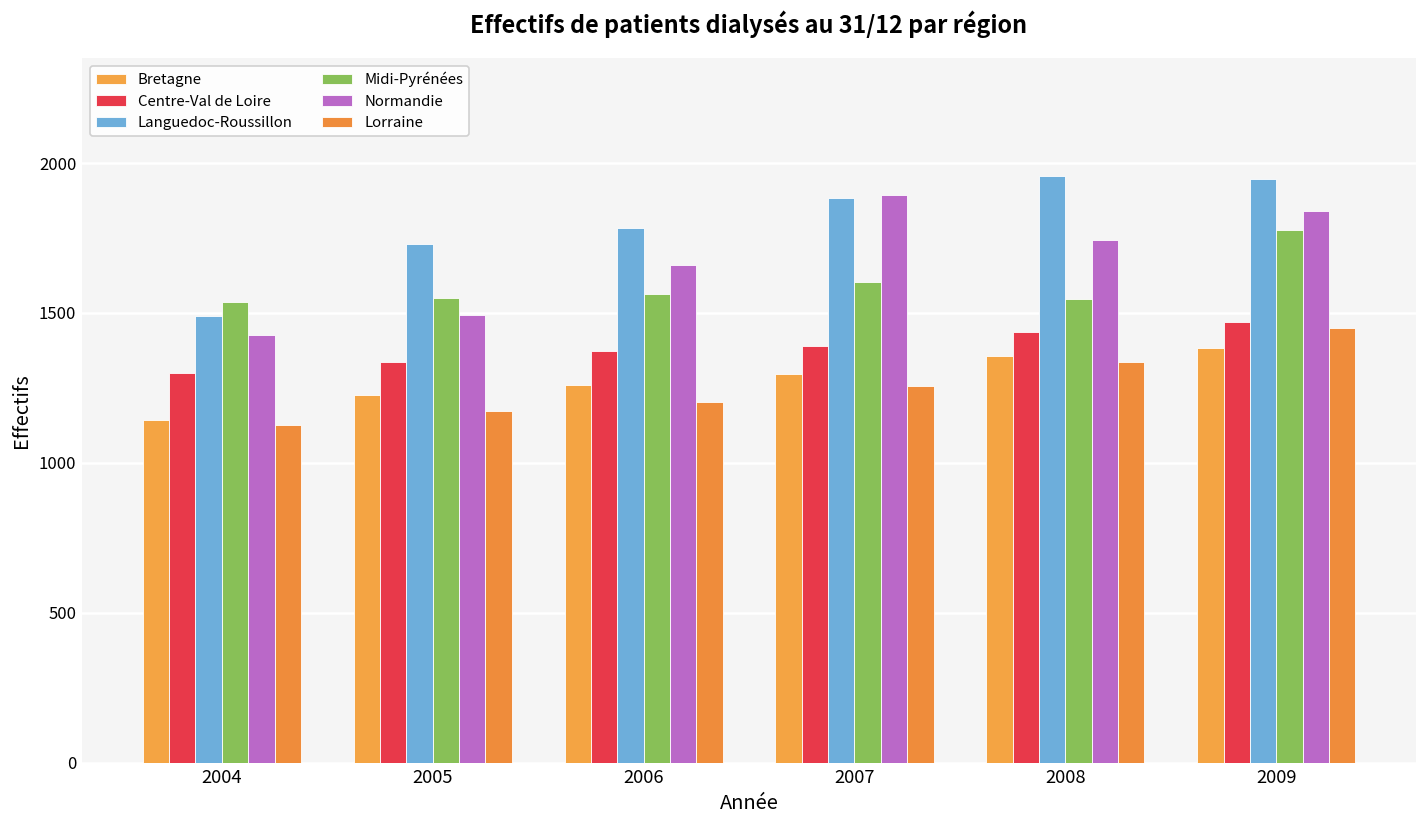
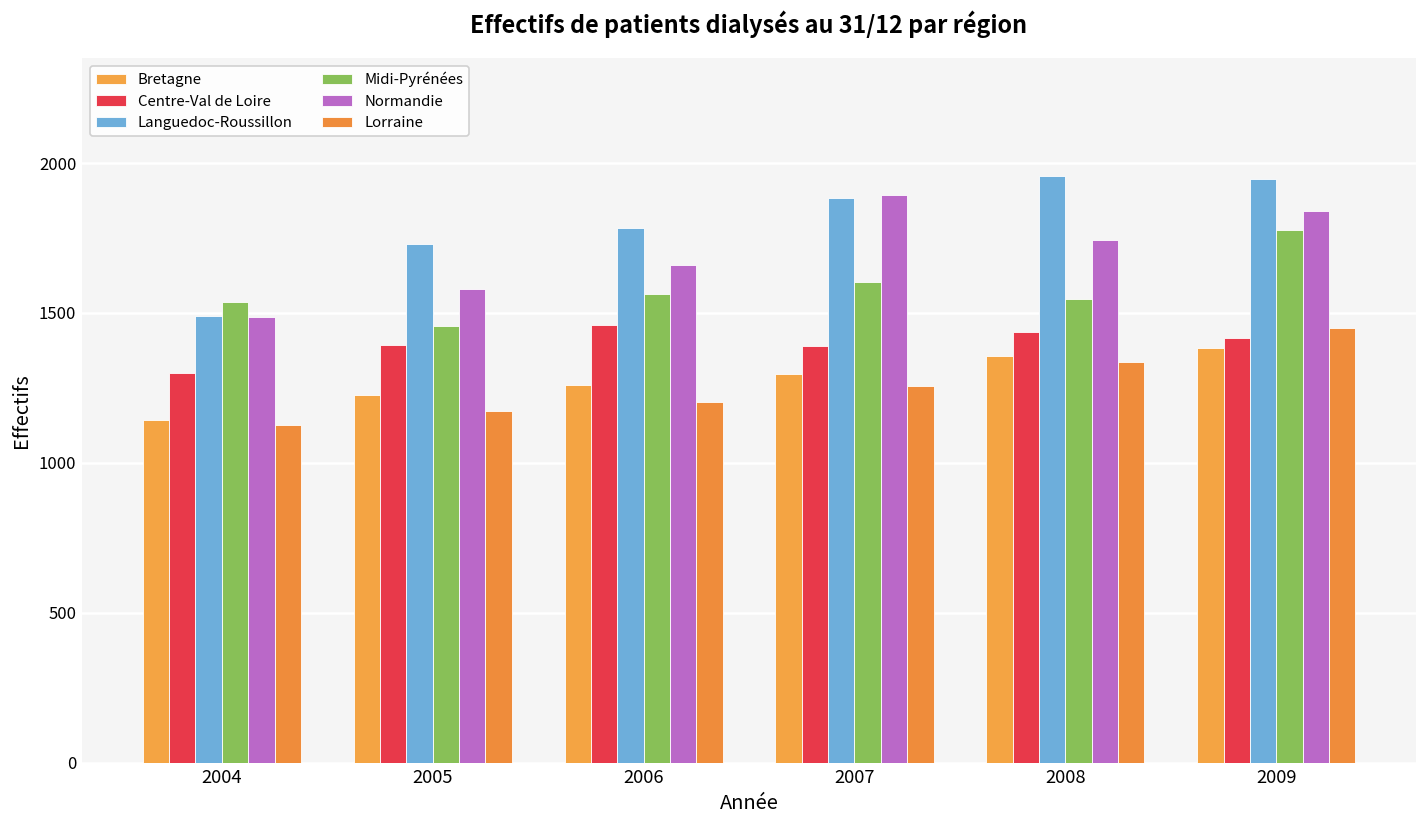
Normandie, 2004: 1430 -> 1490
Centre-Val de Loire, 2005: 1340 -> 1390
Midi-Pyrénées, 2005: 1550 -> 1460
Normandie, 2005: 1490 -> 1580
Centre-Val de Loire, 2006: 1370 -> 1460
Centre-Val de Loire, 2009: 1470 -> 1420
